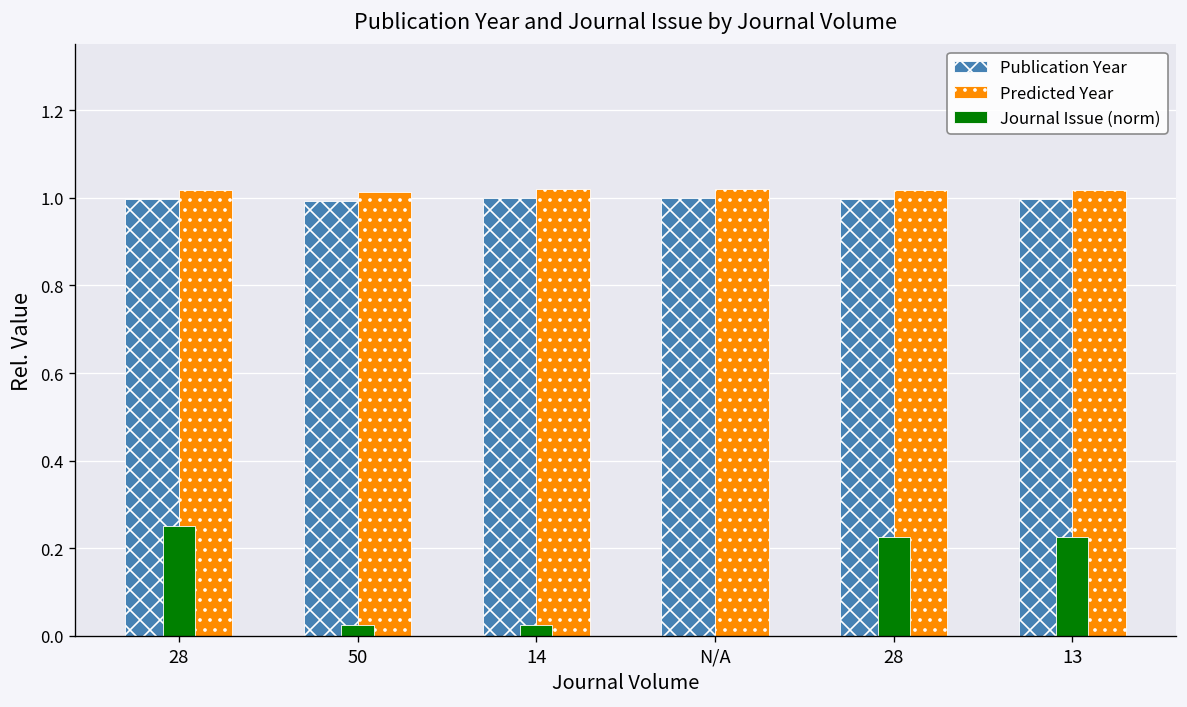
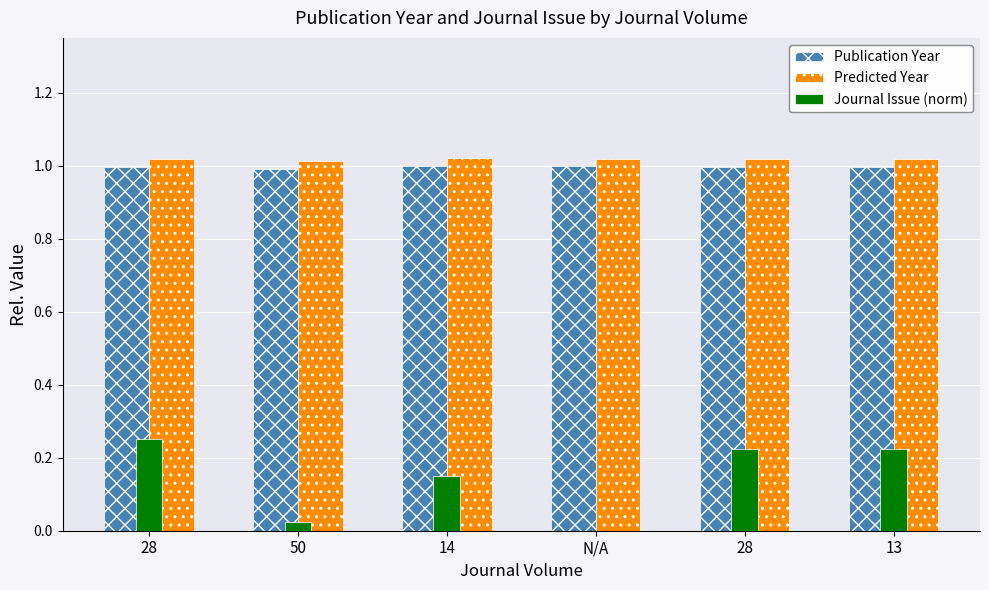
Journal Issue (norm), 14: 0.03 -> 0.15
